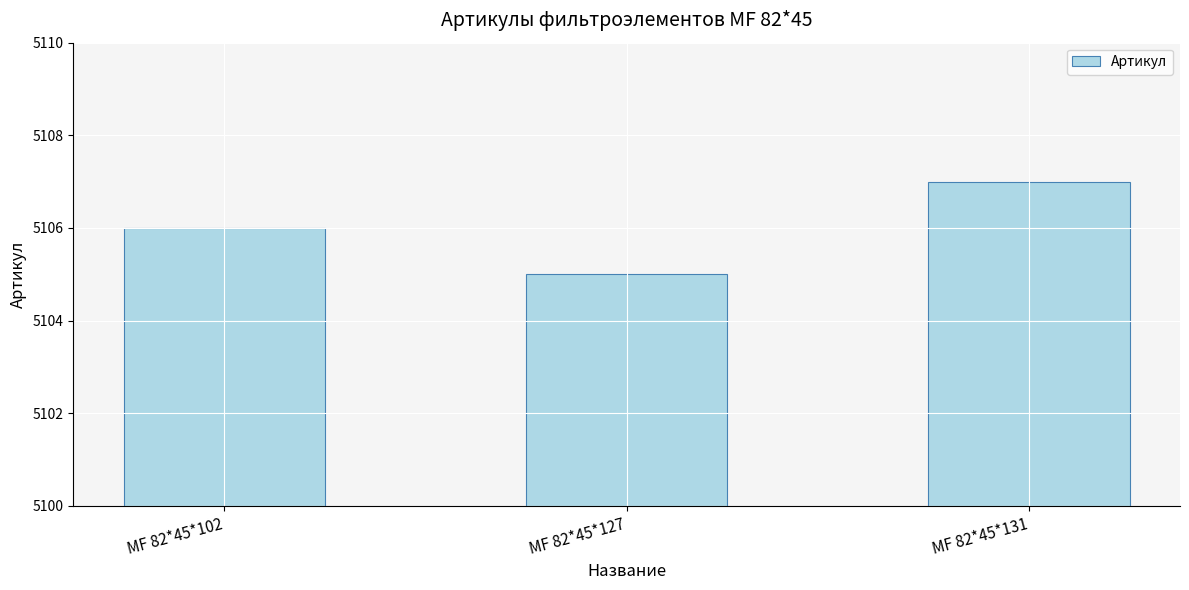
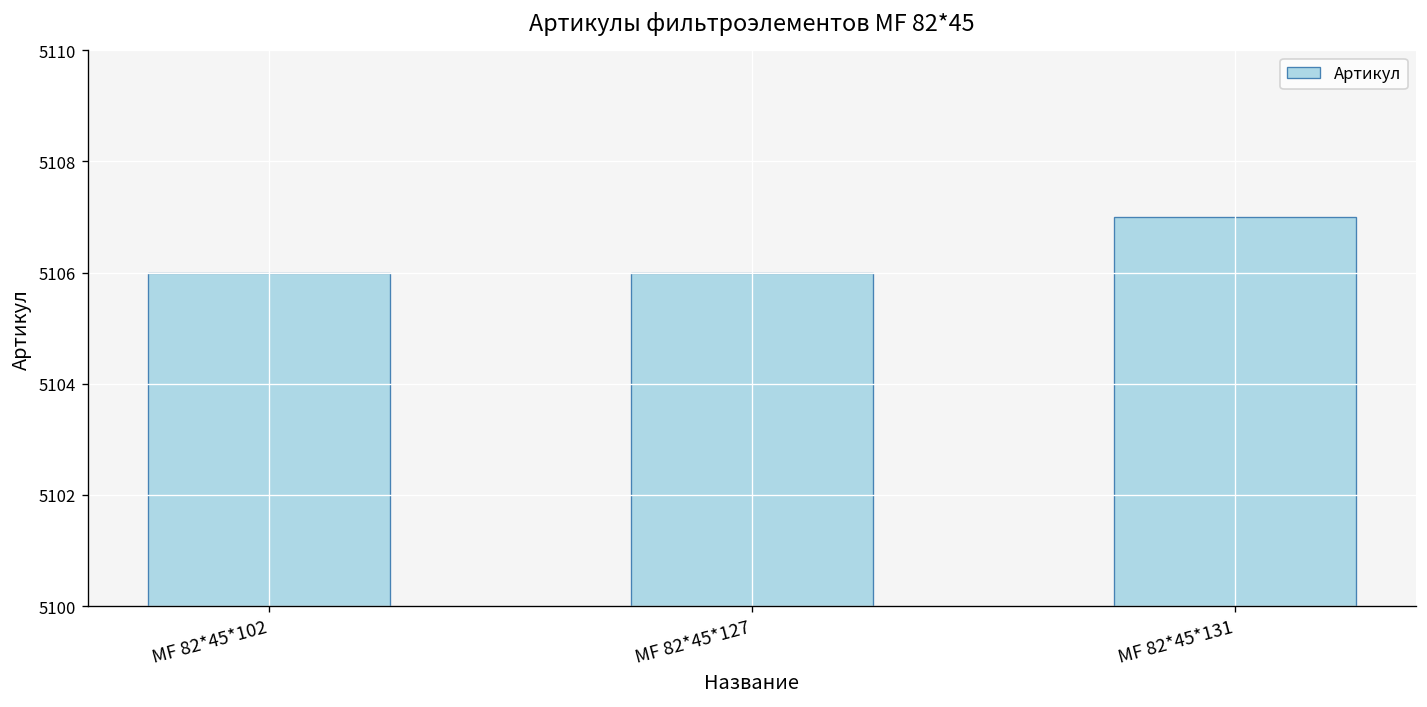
МF 82*45*127: 5105 -> 5106
